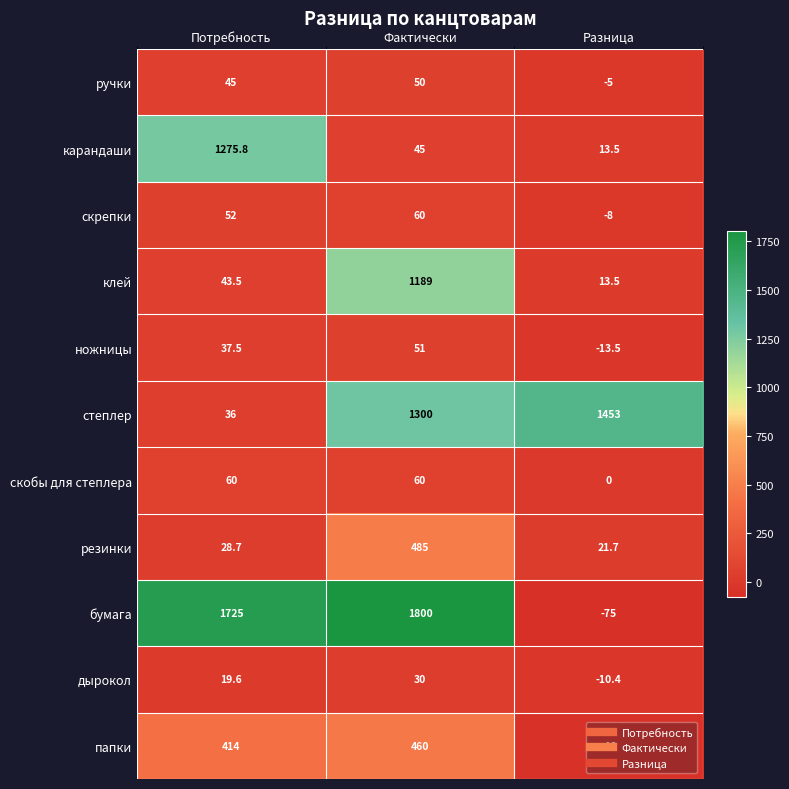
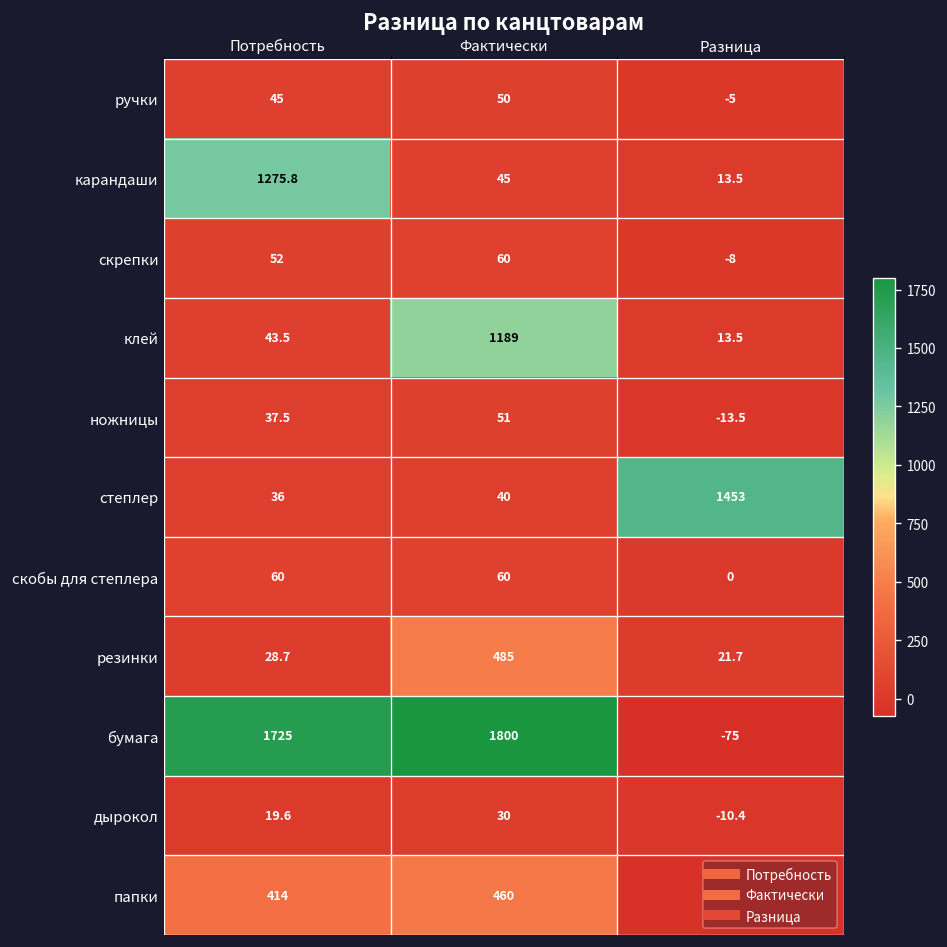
степлер, Фактически: 1300 -> 40
